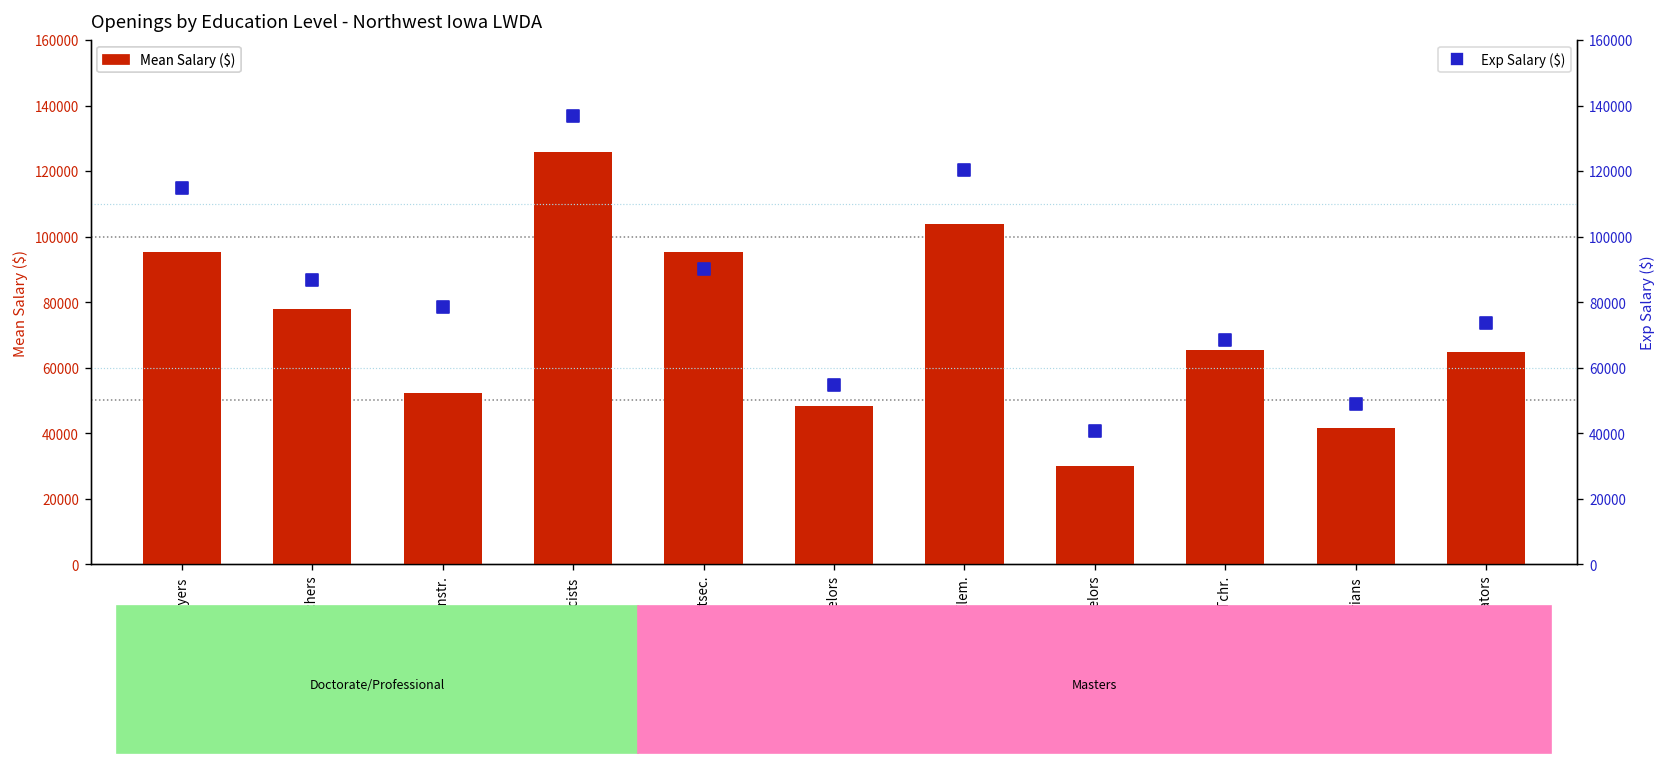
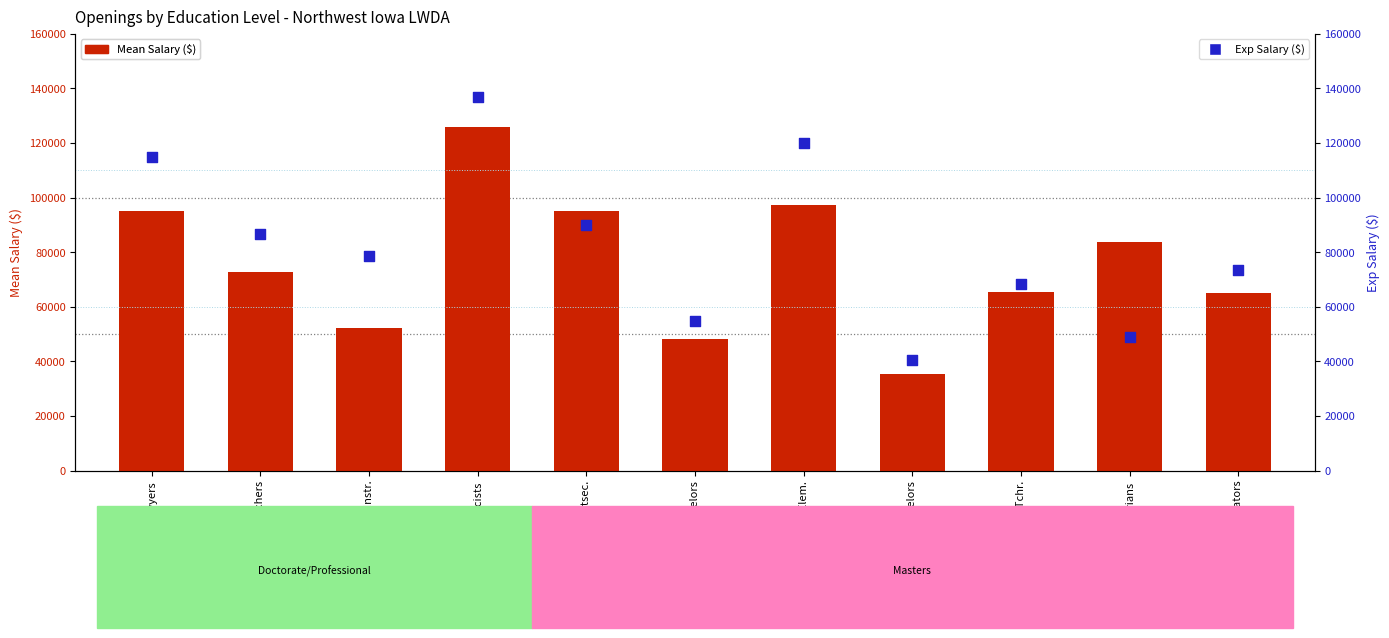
Mean Salary ($), Bus. Teachers: 78000 -> 73000
Mean Salary ($), Educ. Admin. Elem.: 104000 -> 97000
Mean Salary ($), Rehab. Counselors: 30000 -> 36000
Mean Salary ($), Librarians: 42000 -> 84000
